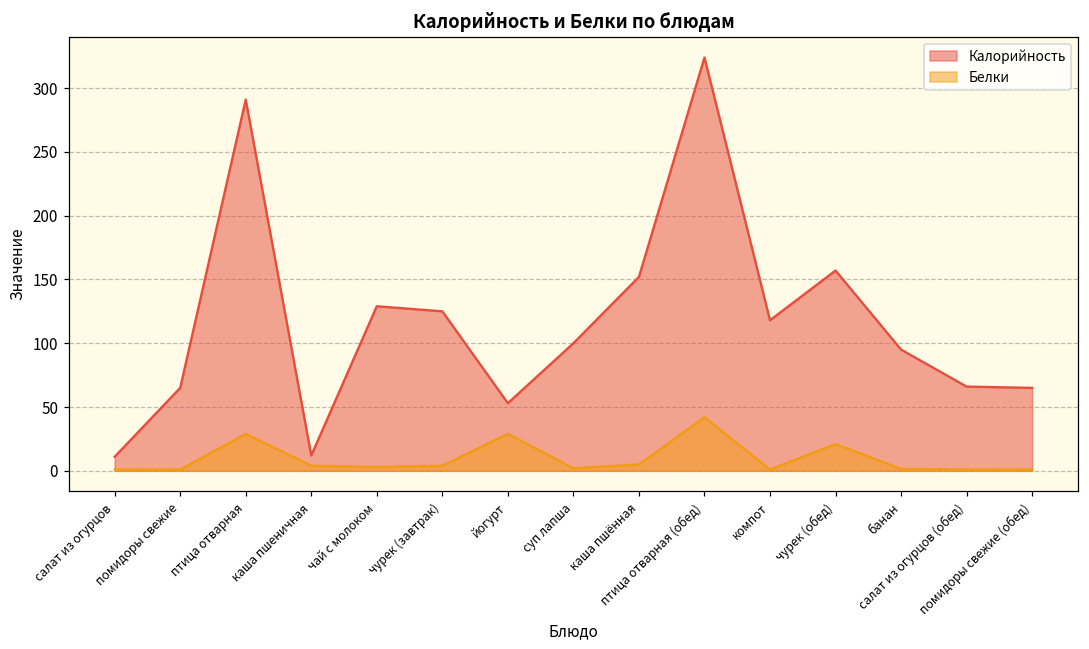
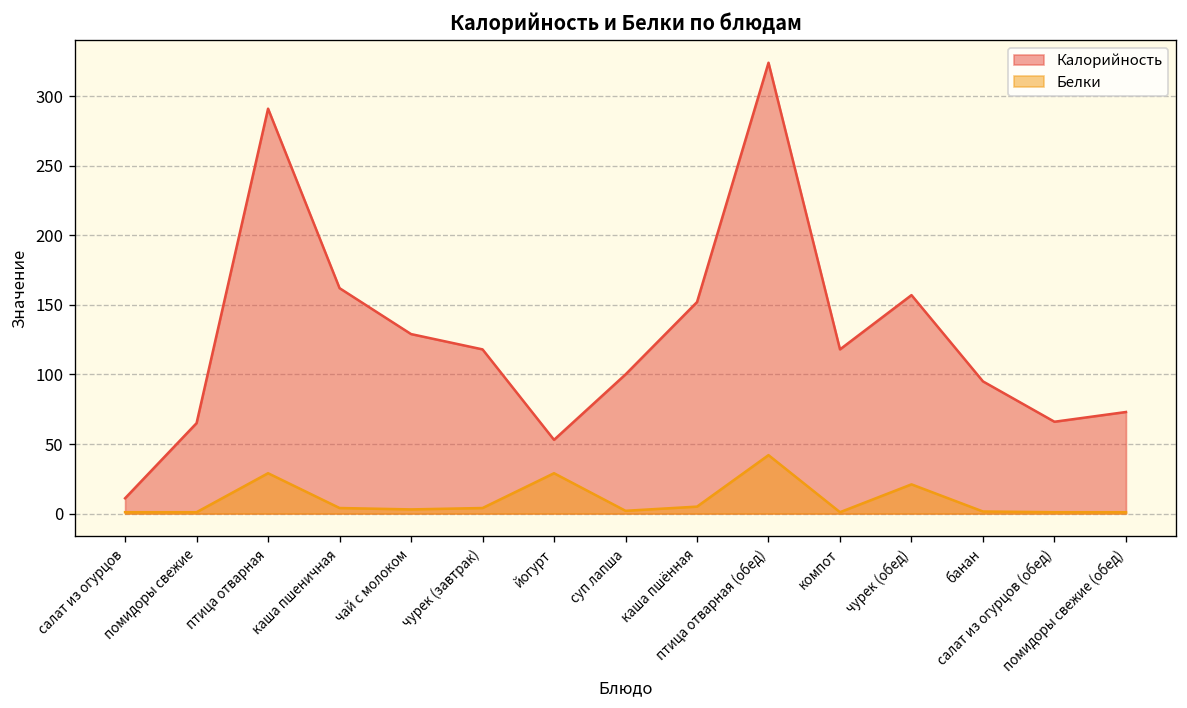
Калорийность, каша пшеничная: 12 -> 162
Калорийность, чурек (завтрак): 125 -> 118
Калорийность, помидоры свежие (обед): 65 -> 73
